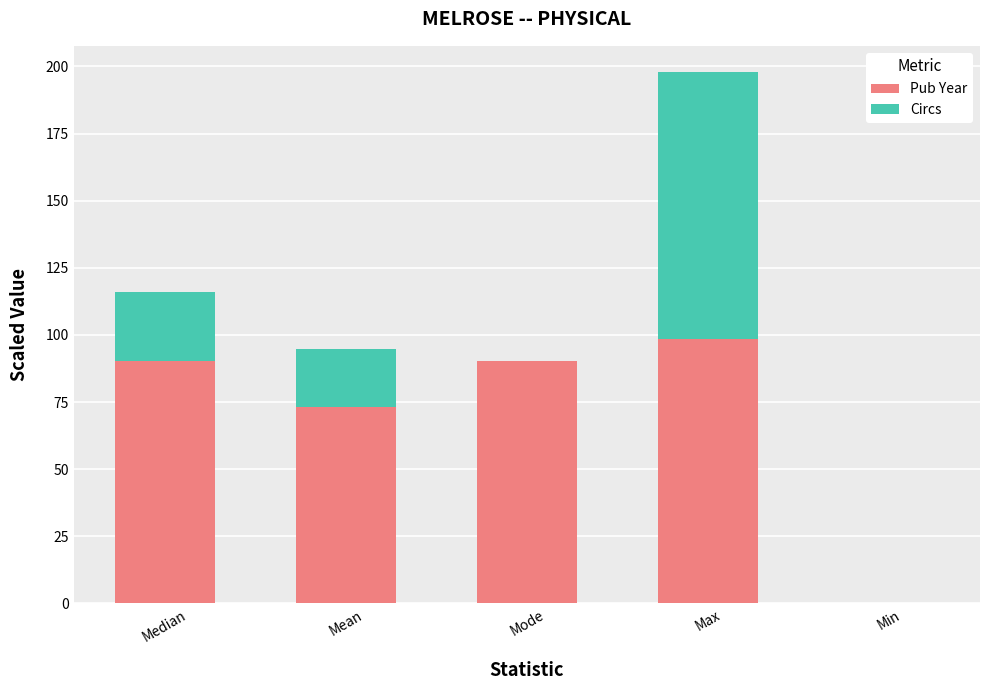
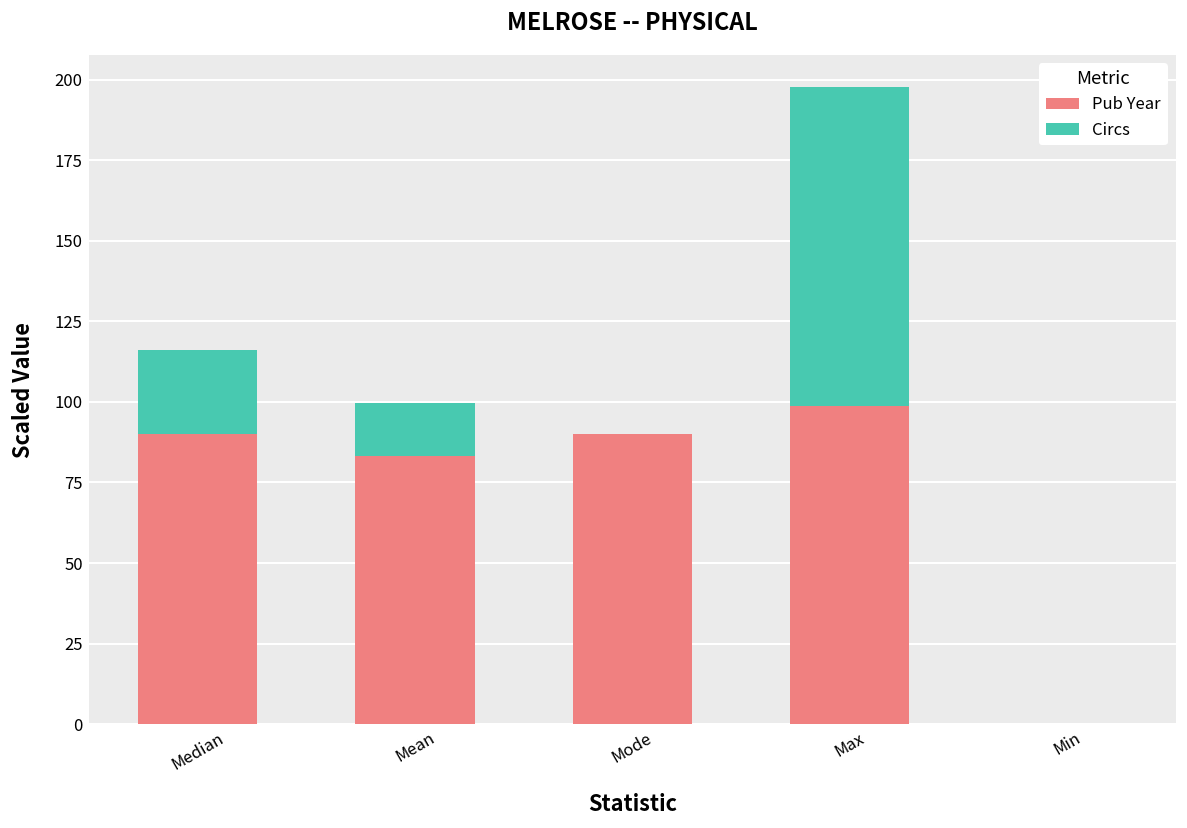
Pub Year, Mean: 73 -> 83
Circs, Mean: 22 -> 17
